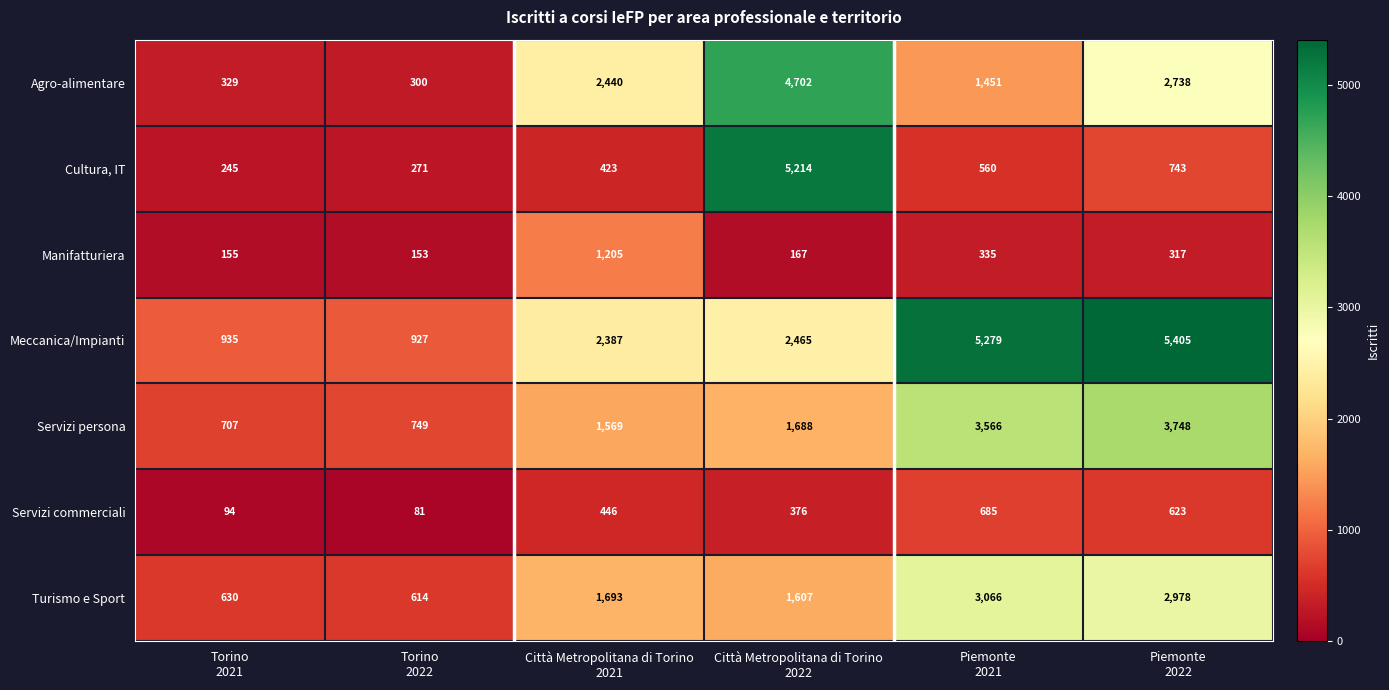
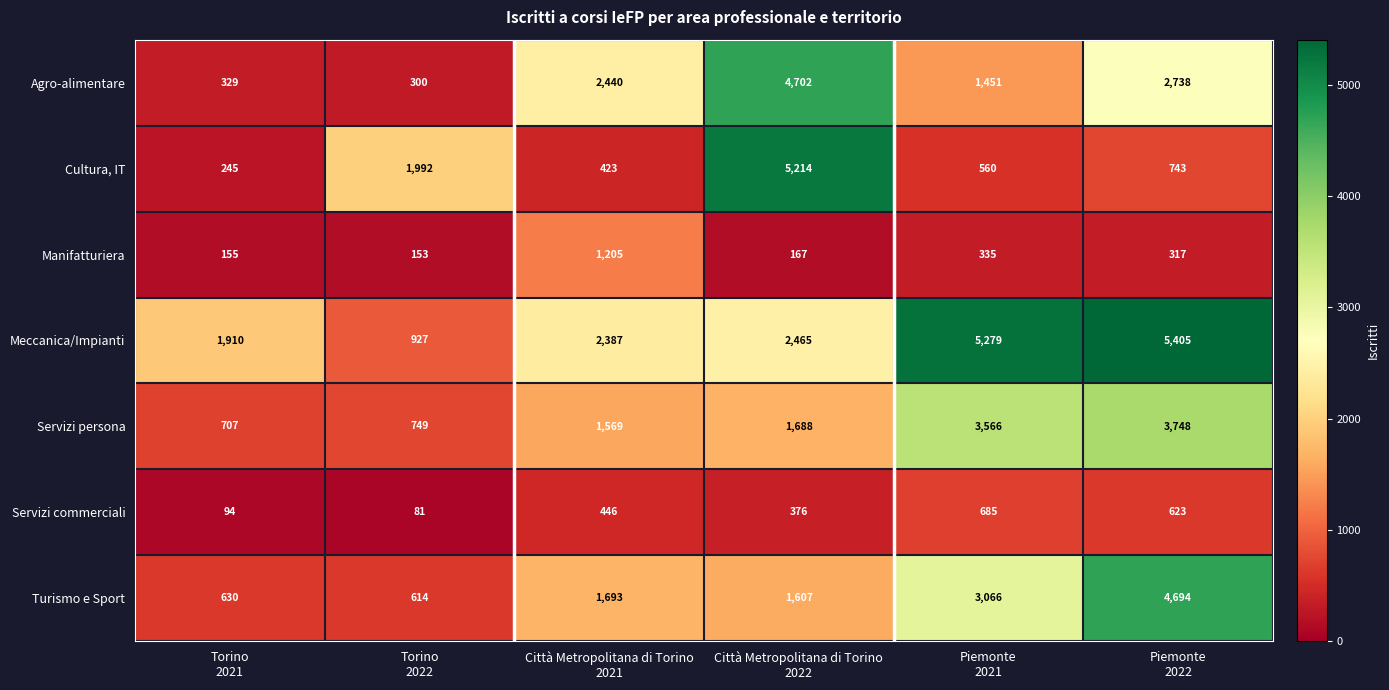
Cultura, IT, Torino 2022: 271 -> 1,992
Meccanica/Impianti, Torino 2021: 935 -> 1,910
Turismo e Sport, Piemonte 2022: 2,978 -> 4,694
